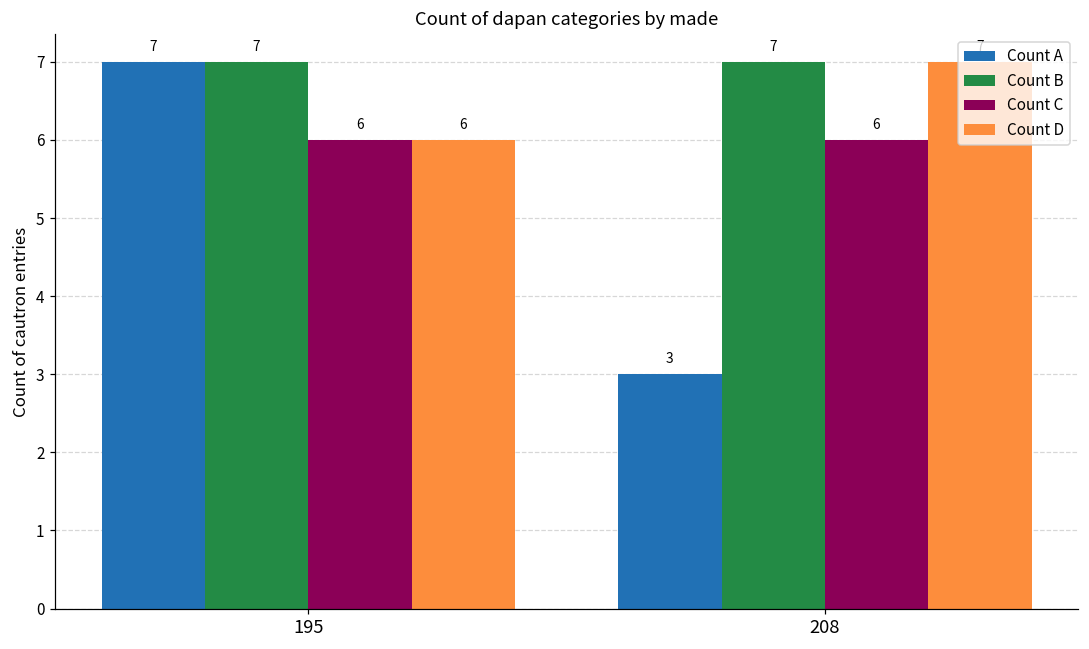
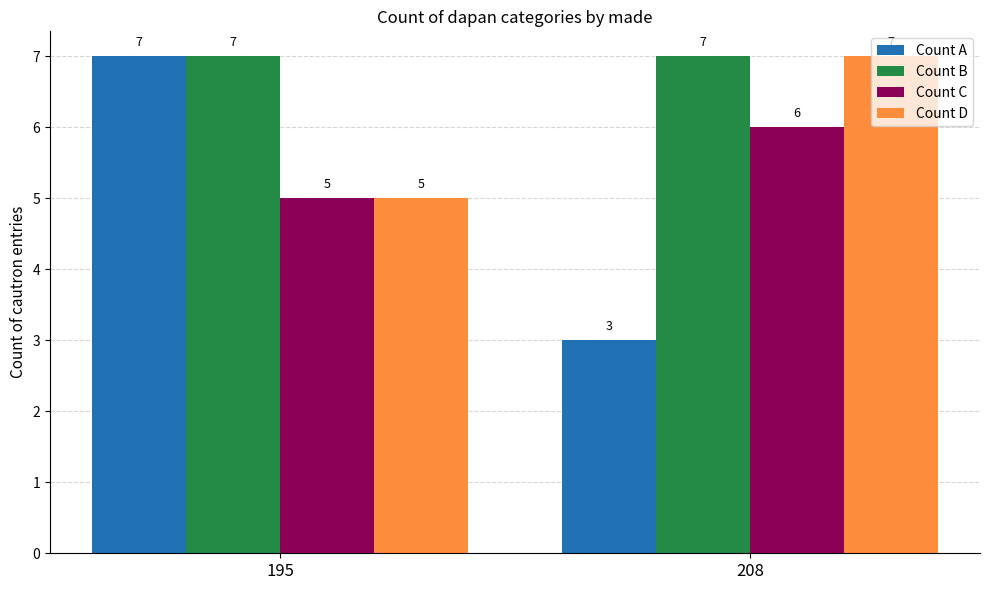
Count C, 195: 6 -> 5
Count D, 195: 6 -> 5
